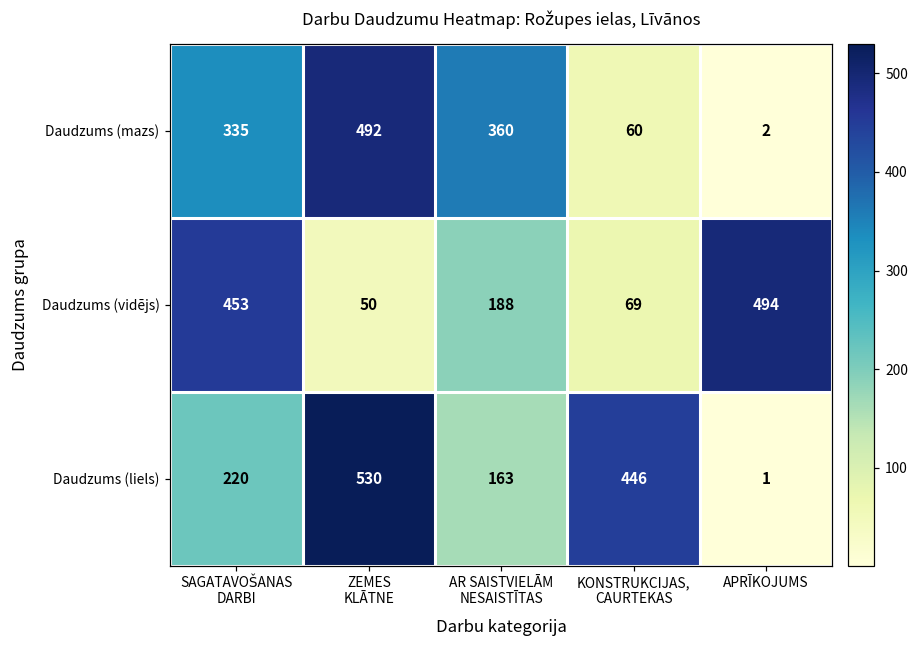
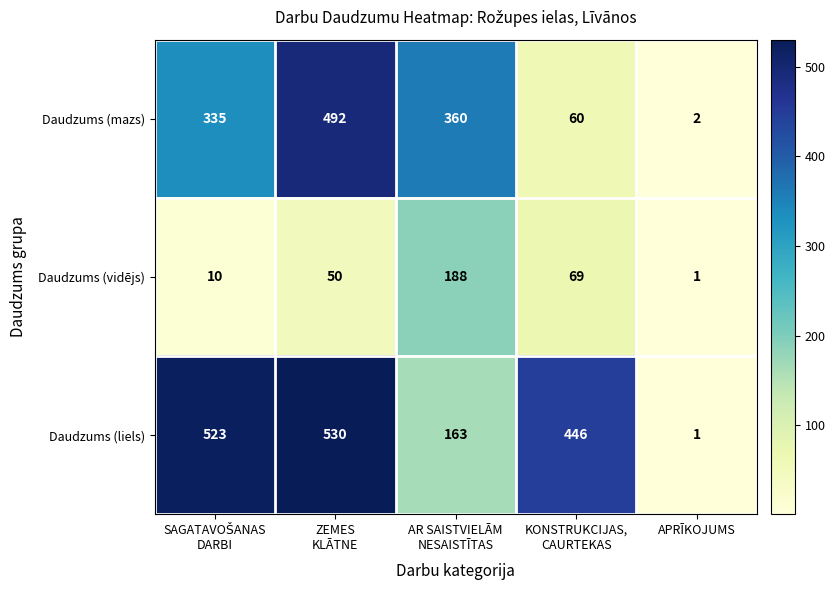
Daudzums (vidējs), SAGATAVOŠANAS DARBI: 453 -> 10
Daudzums (vidējs), APRĪKOJUMS: 494 -> 1
Daudzums (liels), SAGATAVOŠANAS DARBI: 220 -> 523
